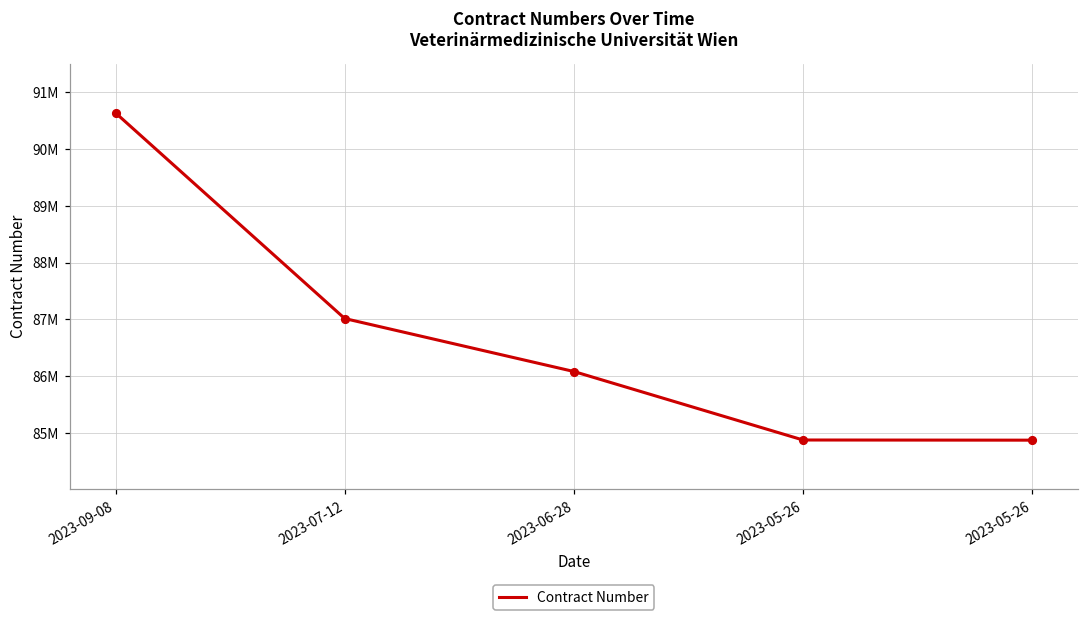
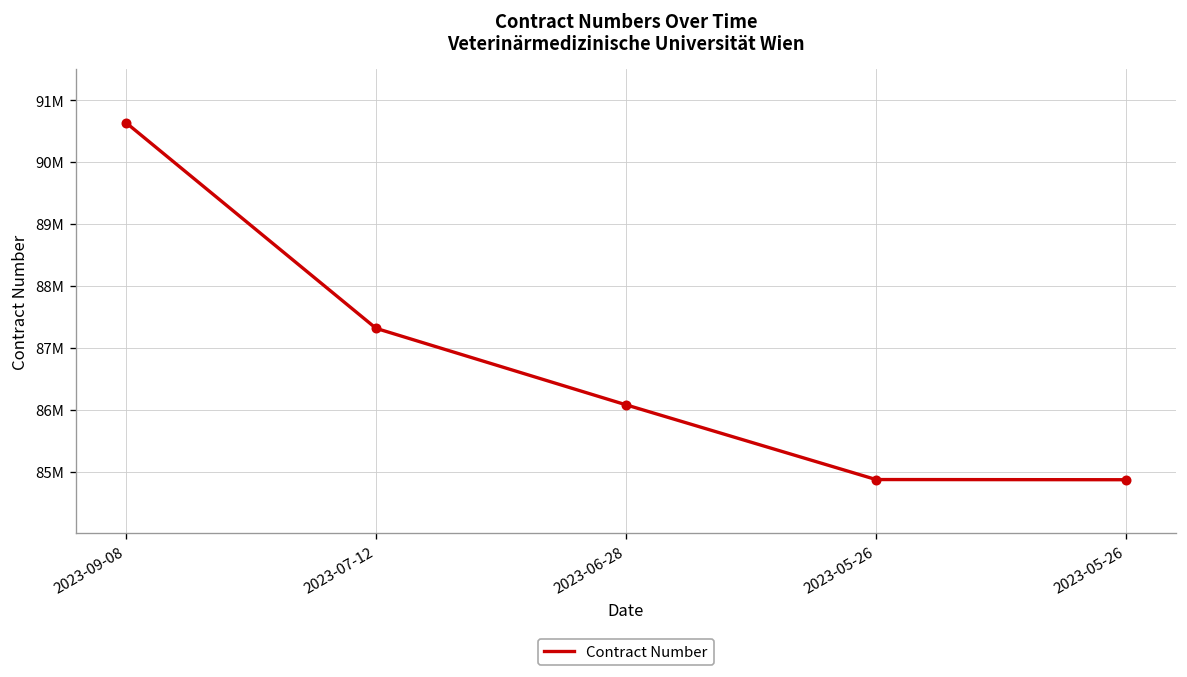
2023-07-12: 87000000 -> 87300000
